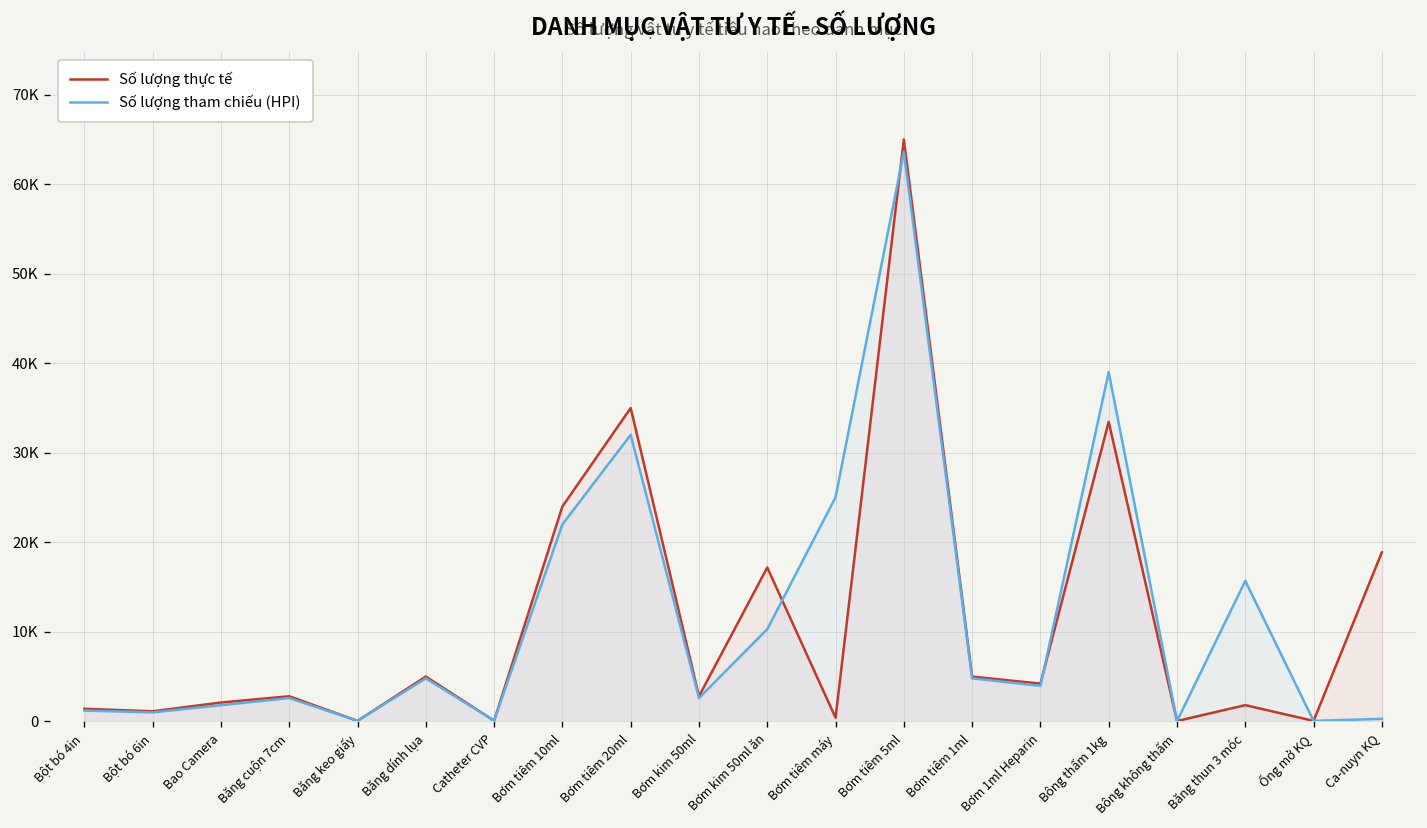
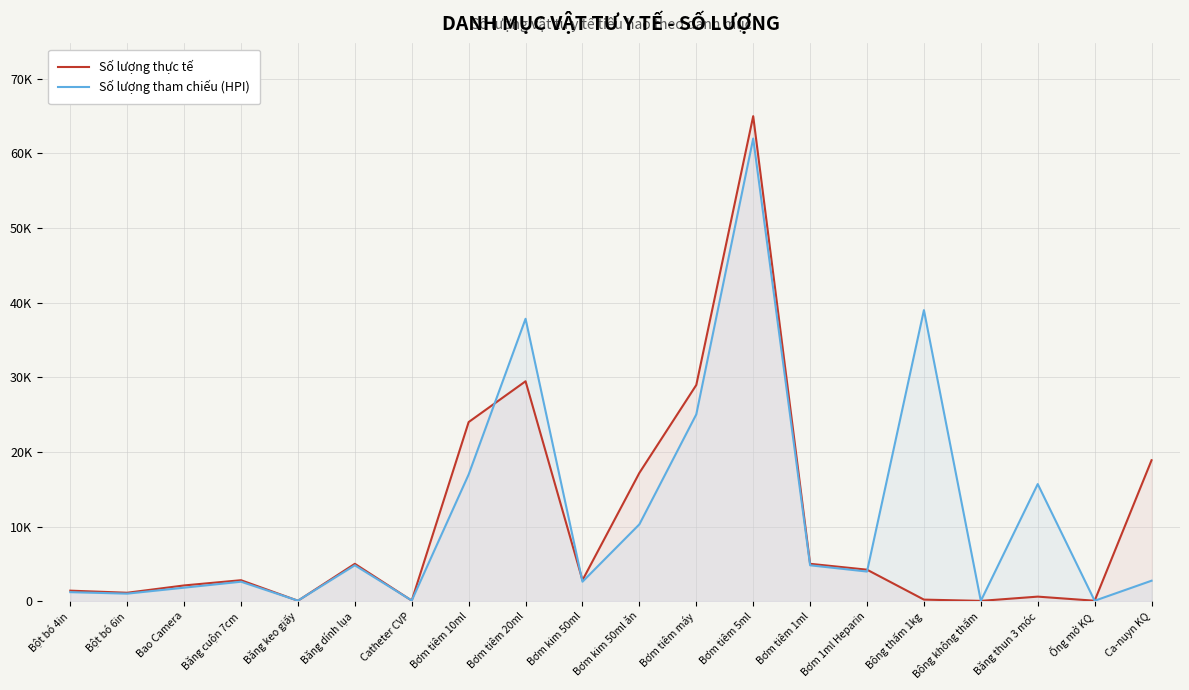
Số lượng tham chiếu (HPI), Bơm tiêm 10ml: 22000 -> 17000
Số lượng thực tế, Bơm tiêm 20ml: 35000 -> 29000
Số lượng tham chiếu (HPI), Bơm tiêm 20ml: 32000 -> 38000
Số lượng thực tế, Bơm tiêm máy: 0 -> 29000
Số lượng tham chiếu (HPI), Bơm tiêm 5ml: 64000 -> 62000
Số lượng thực tế, Bông thấm 1kg: 33000 -> 0
Số lượng thực tế, Băng thun 3 móc: 2000 -> 1000
Số lượng tham chiếu (HPI), Ca-nuyn KQ: 0 -> 3000
